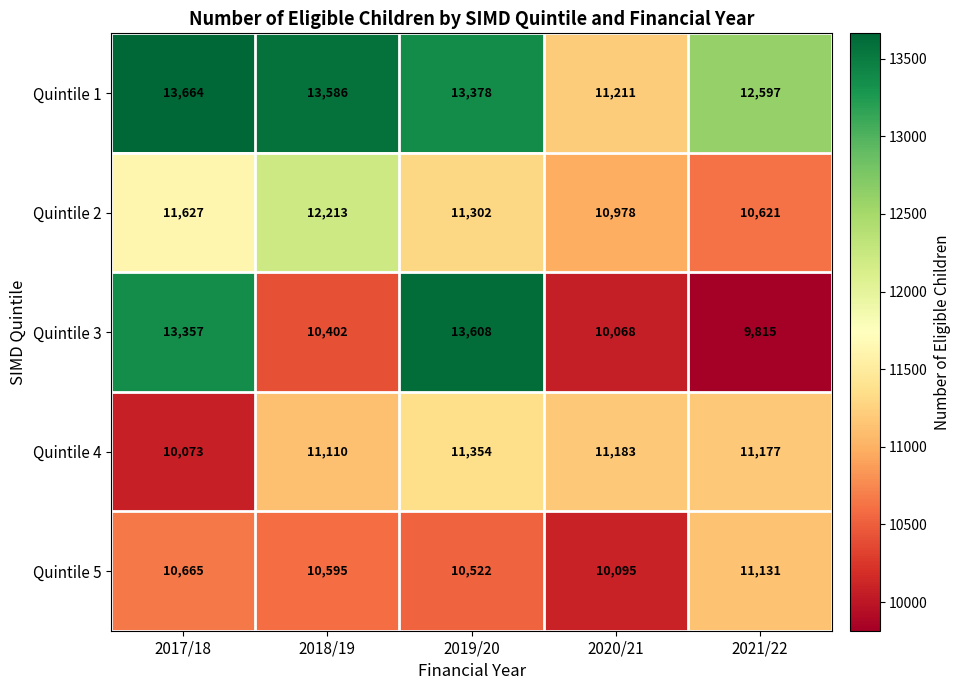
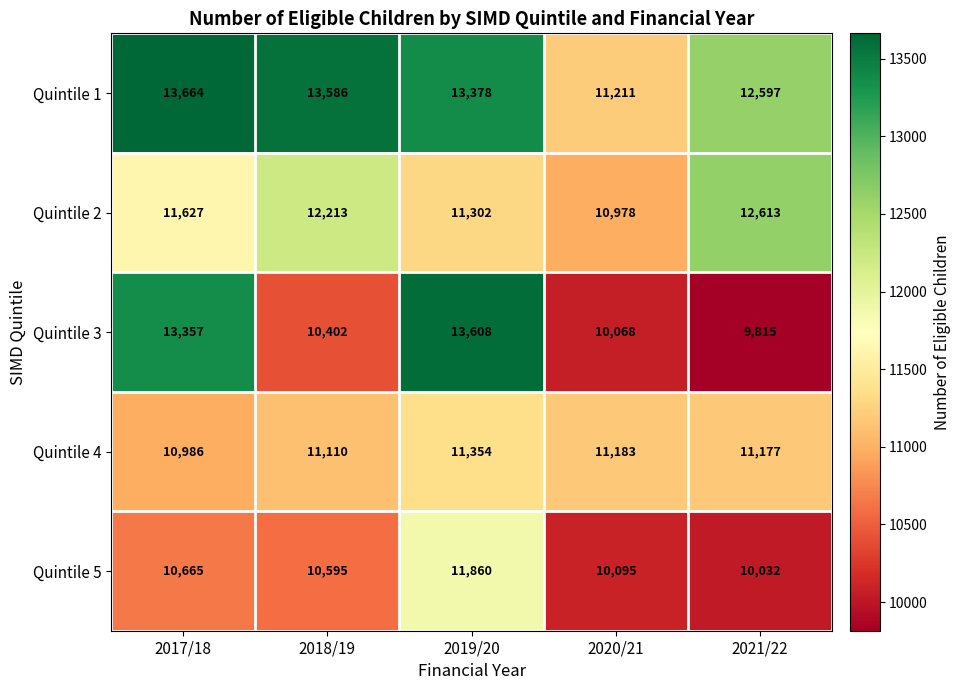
Quintile 2, 2021/22: 10,621 -> 12,613
Quintile 4, 2017/18: 10,073 -> 10,986
Quintile 5, 2019/20: 10,522 -> 11,860
Quintile 5, 2021/22: 11,131 -> 10,032
